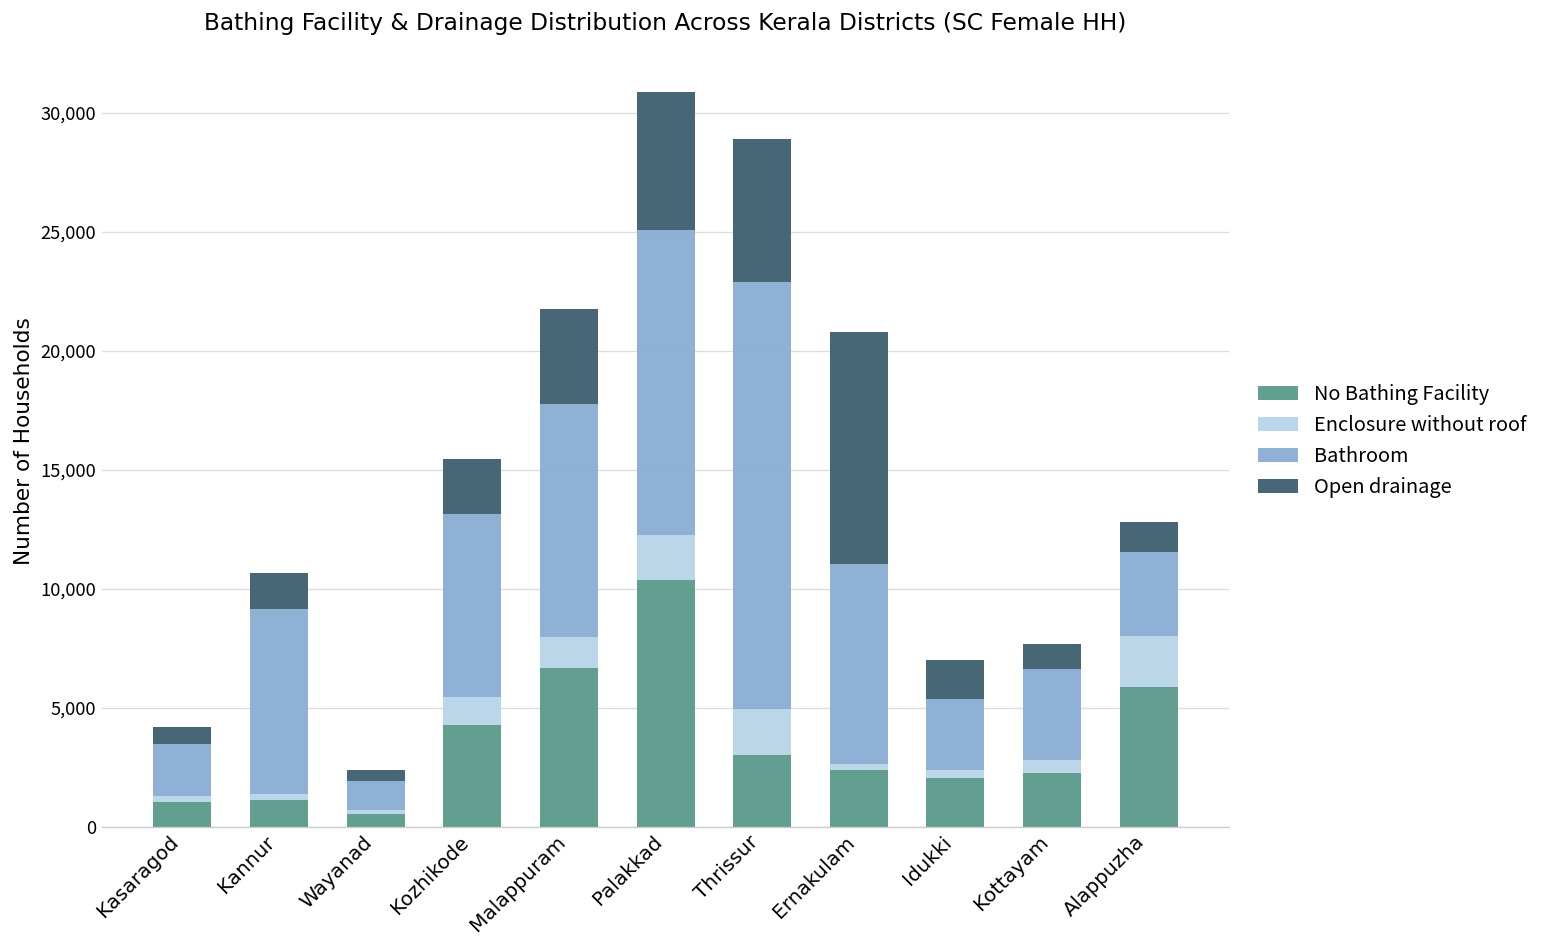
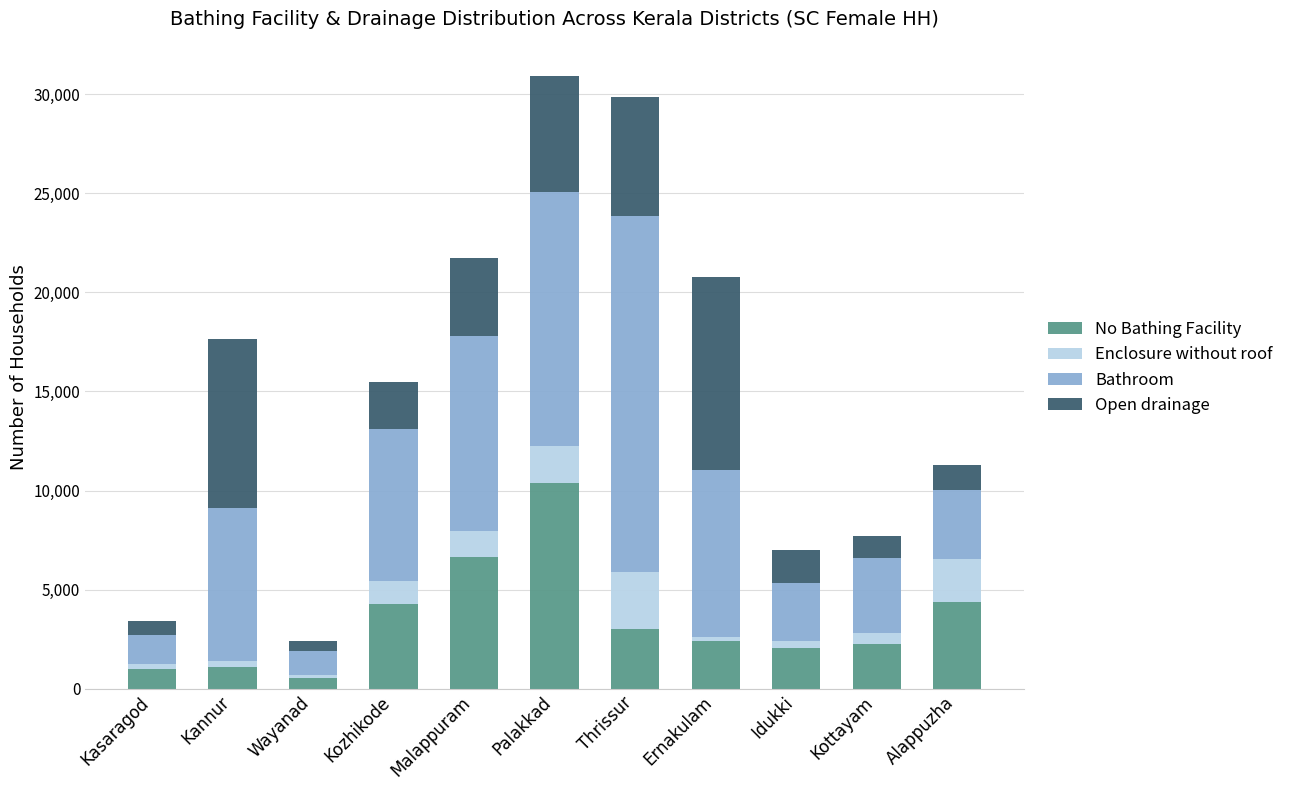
Bathroom, Kasaragod: 2,200 -> 1,400
Open drainage, Kannur: 1,500 -> 8,500
Enclosure without roof, Thrissur: 2,000 -> 2,900
No Bathing Facility, Alappuzha: 5,900 -> 4,400
